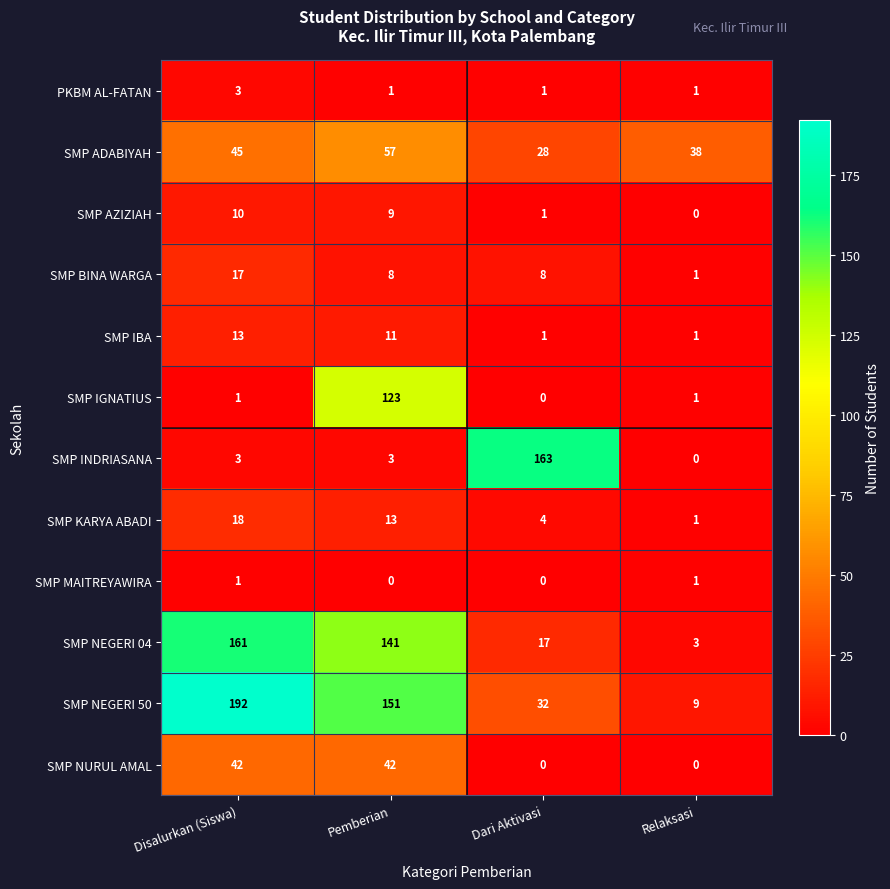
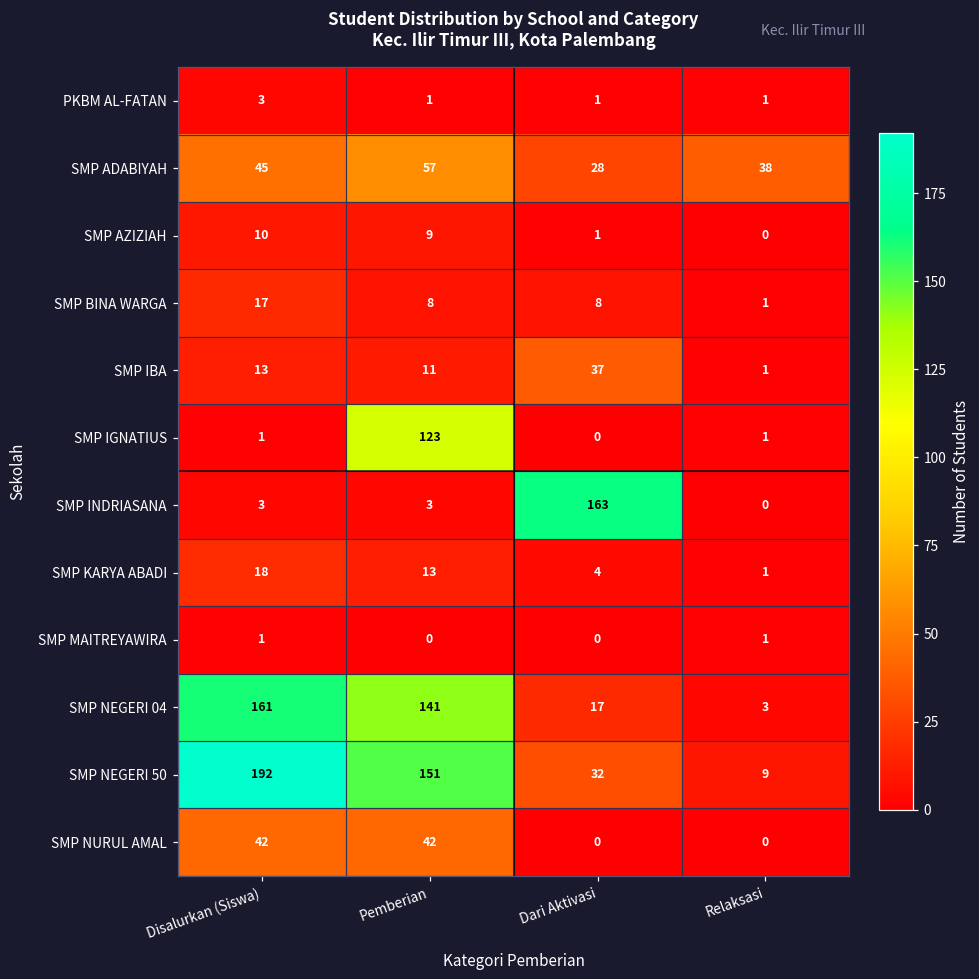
SMP IBA, Dari Aktivasi: 1 -> 37
